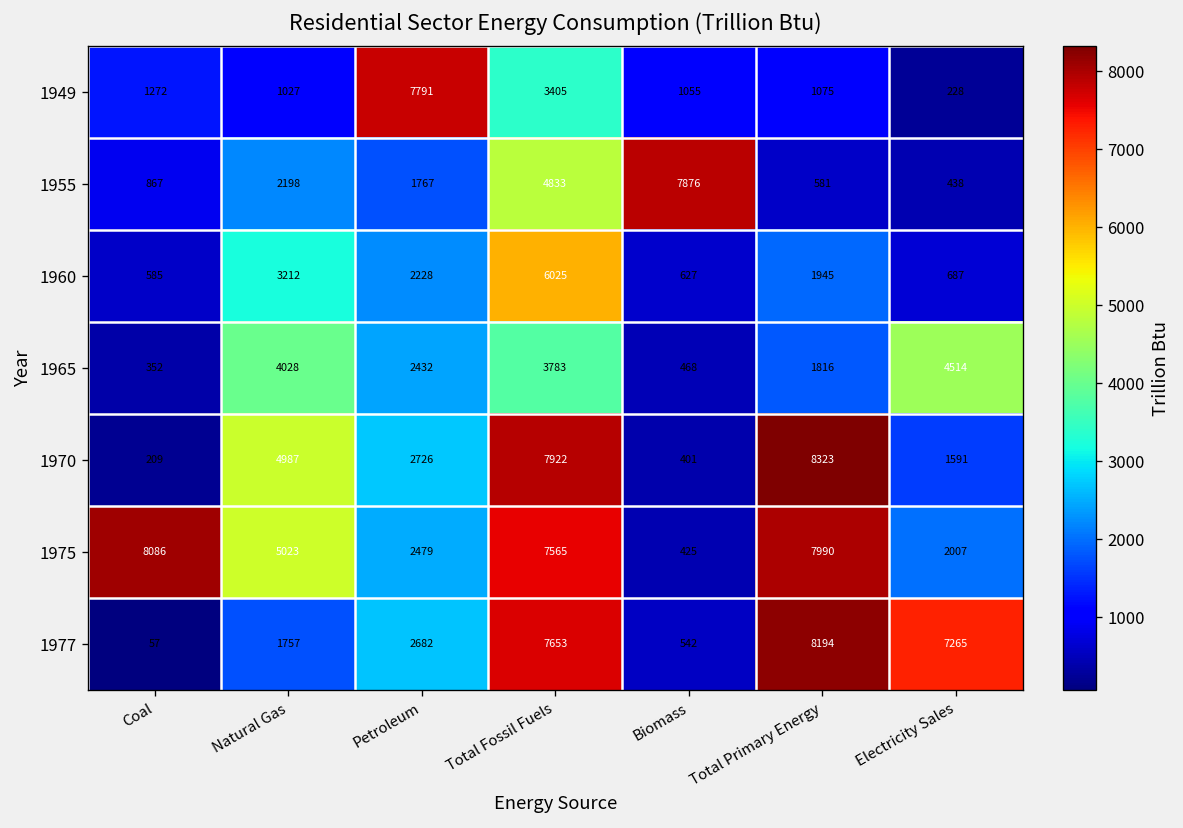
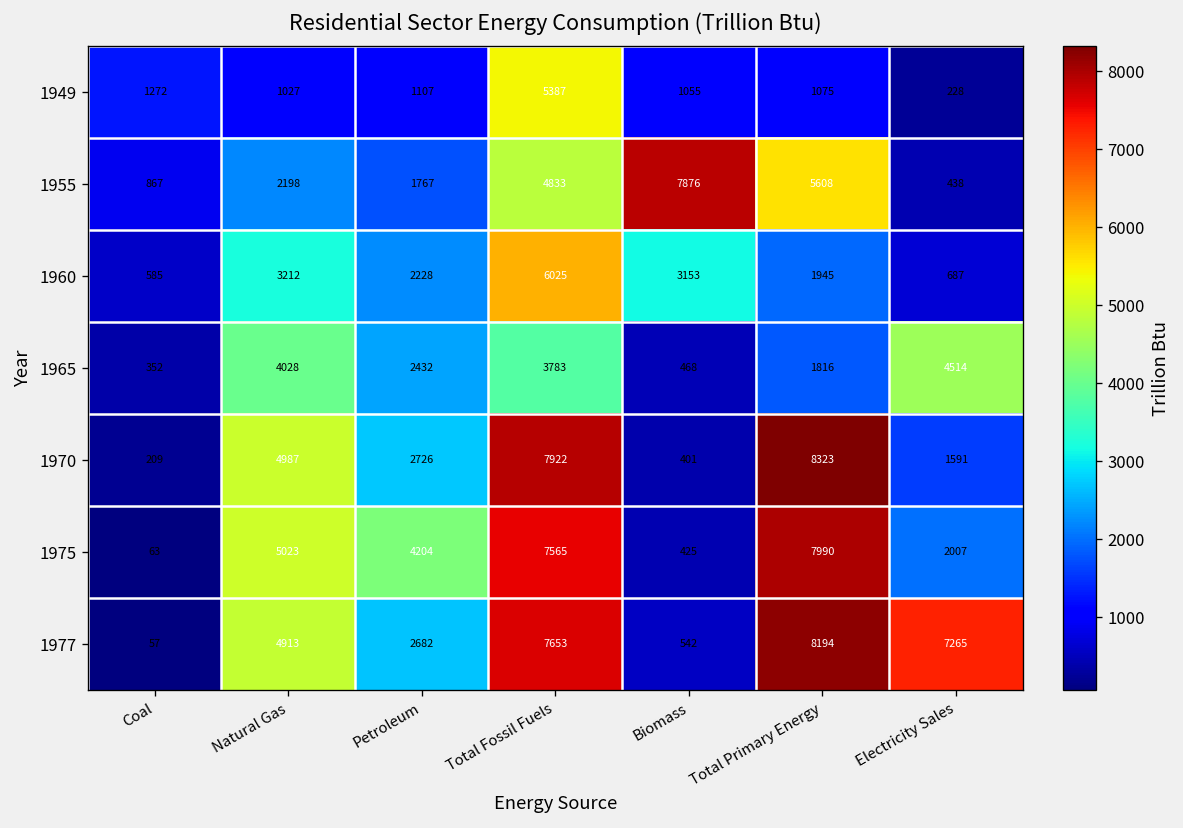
1949, Petroleum: 7791 -> 1107
1949, Total Fossil Fuels: 3405 -> 5387
1955, Total Primary Energy: 581 -> 5608
1960, Biomass: 627 -> 3153
1975, Coal: 8086 -> 63
1975, Petroleum: 2479 -> 4204
1977, Natural Gas: 1757 -> 4913
